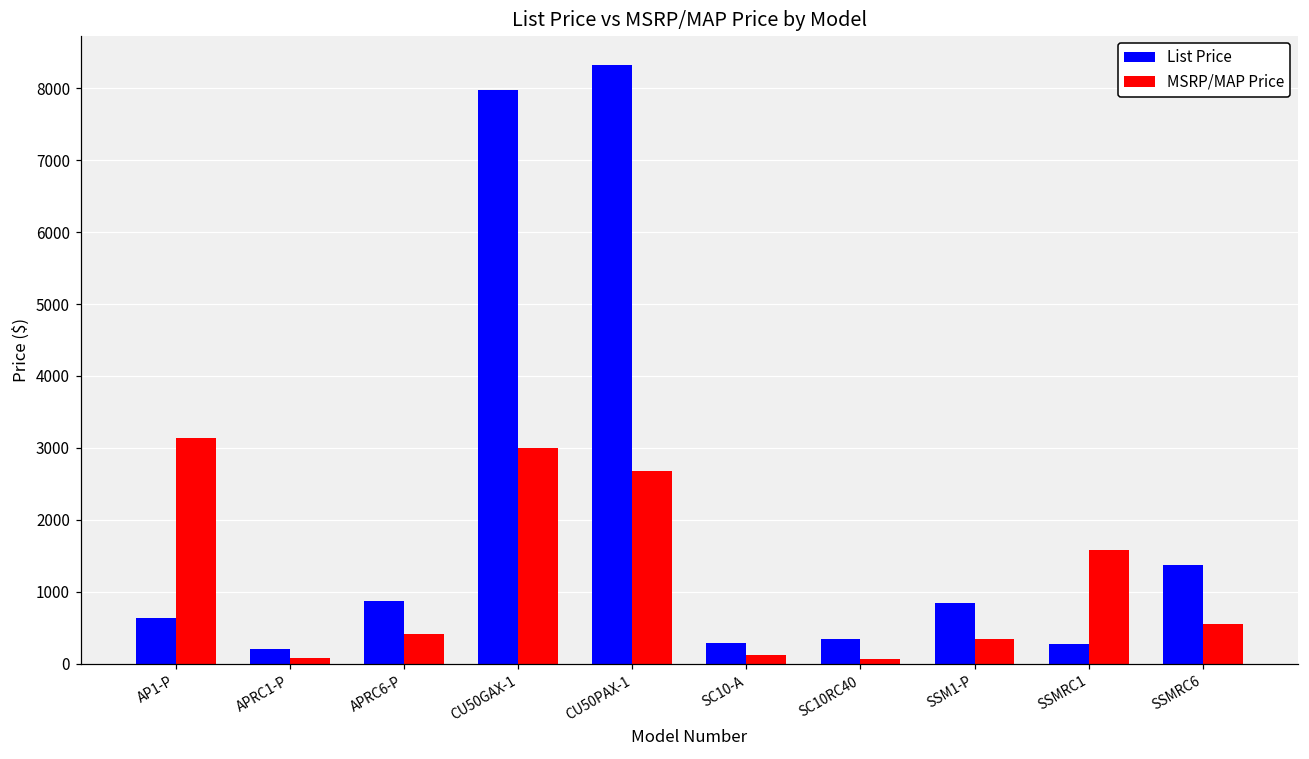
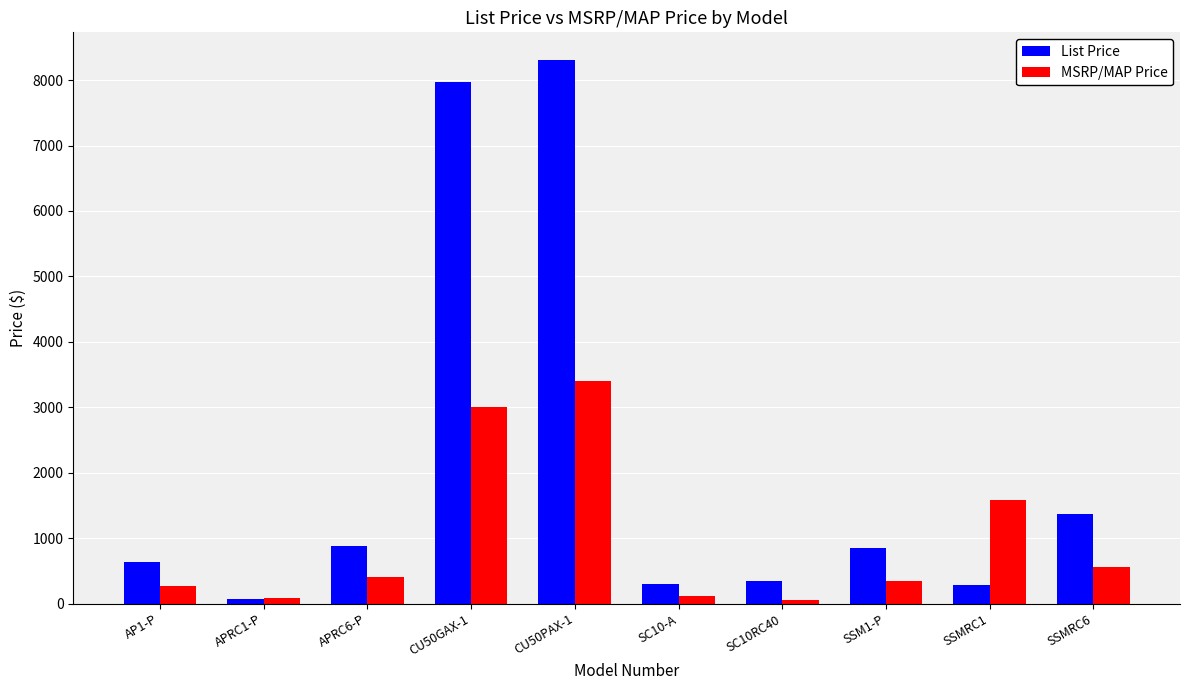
MSRP/MAP Price, AP1-P: 3100 -> 300
List Price, APRC1-P: 200 -> 100
MSRP/MAP Price, CU50PAX-1: 2700 -> 3400
